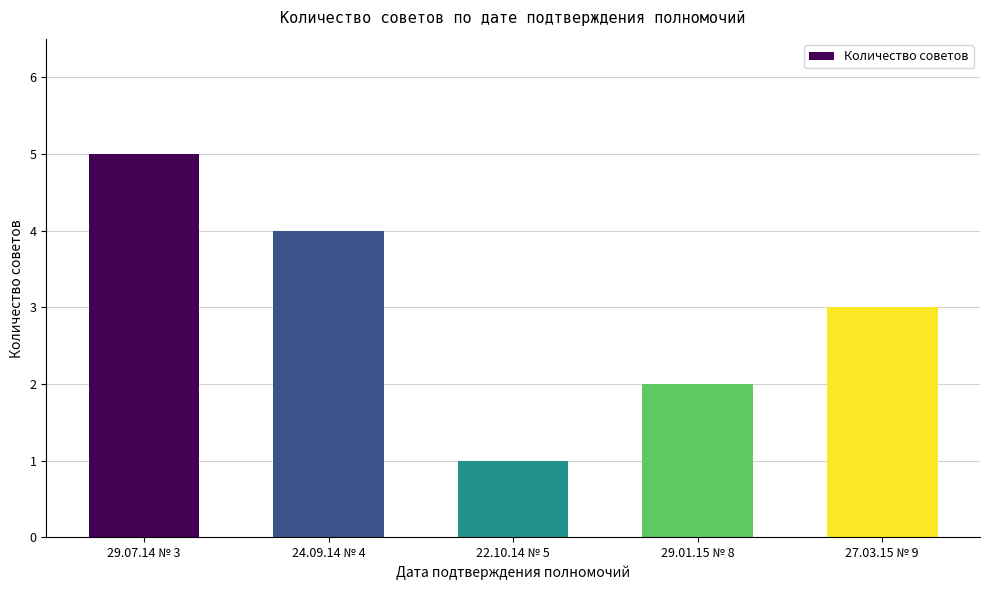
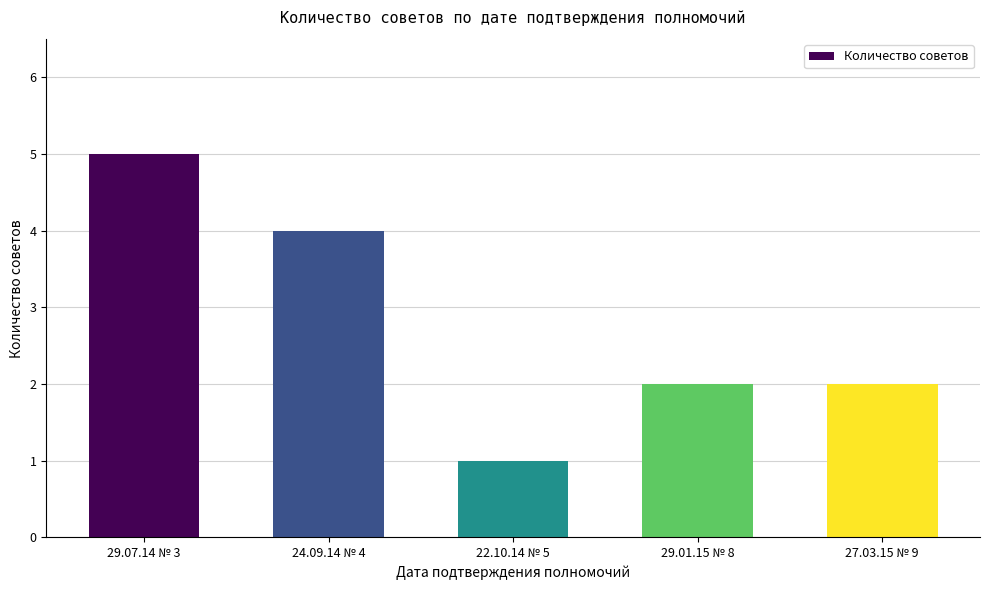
27.03.15 № 9: 3 -> 2
